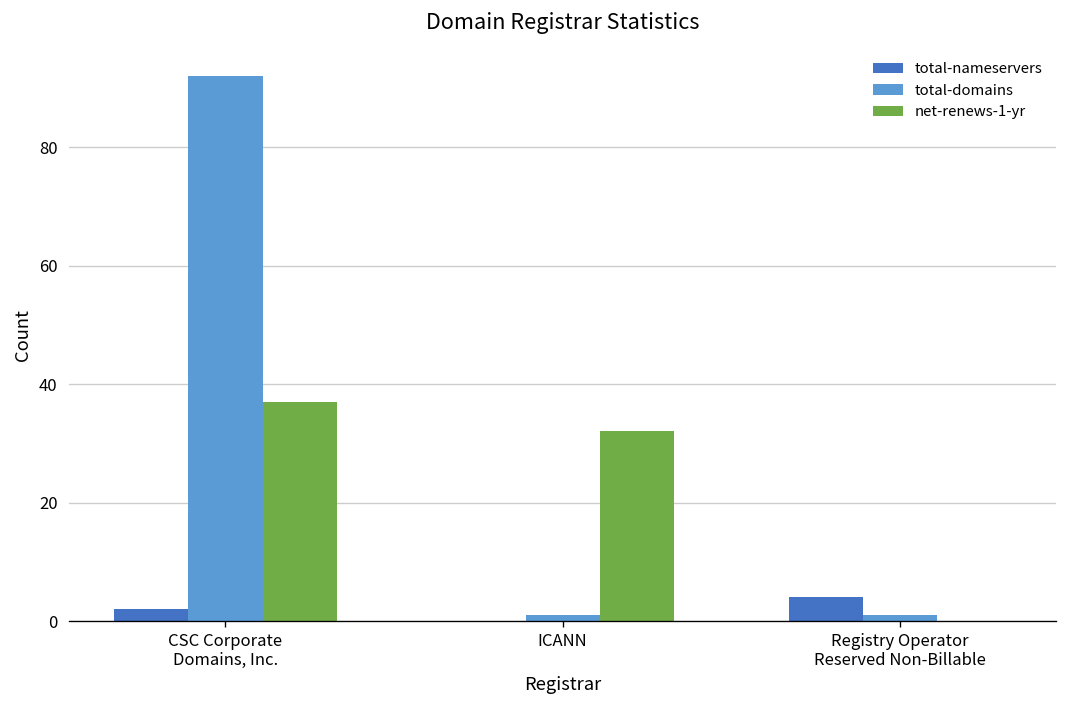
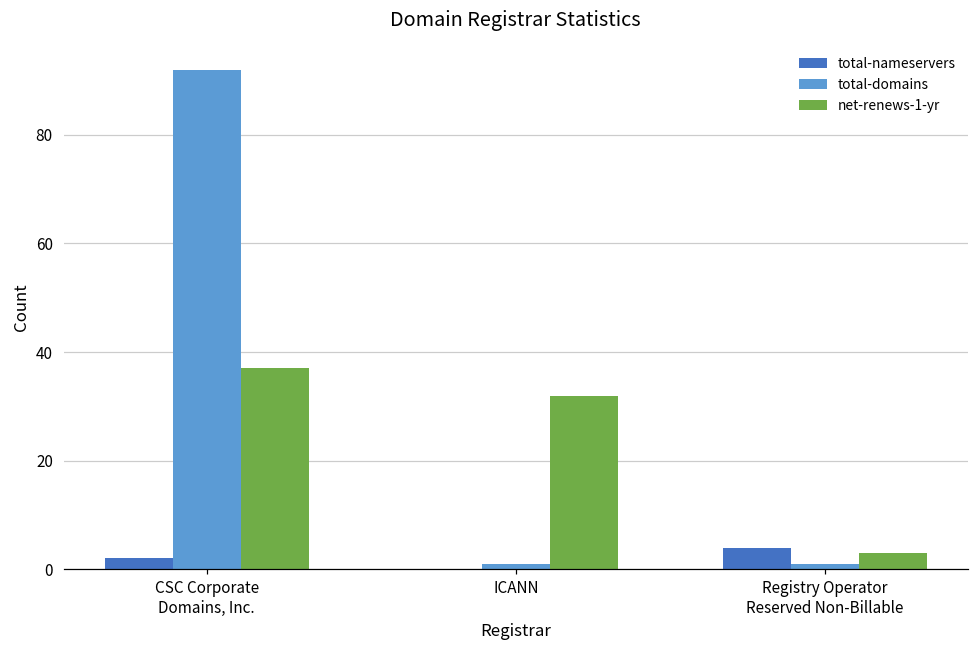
net-renews-1-yr, Registry Operator Reserved Non-Billable: 0 -> 3
